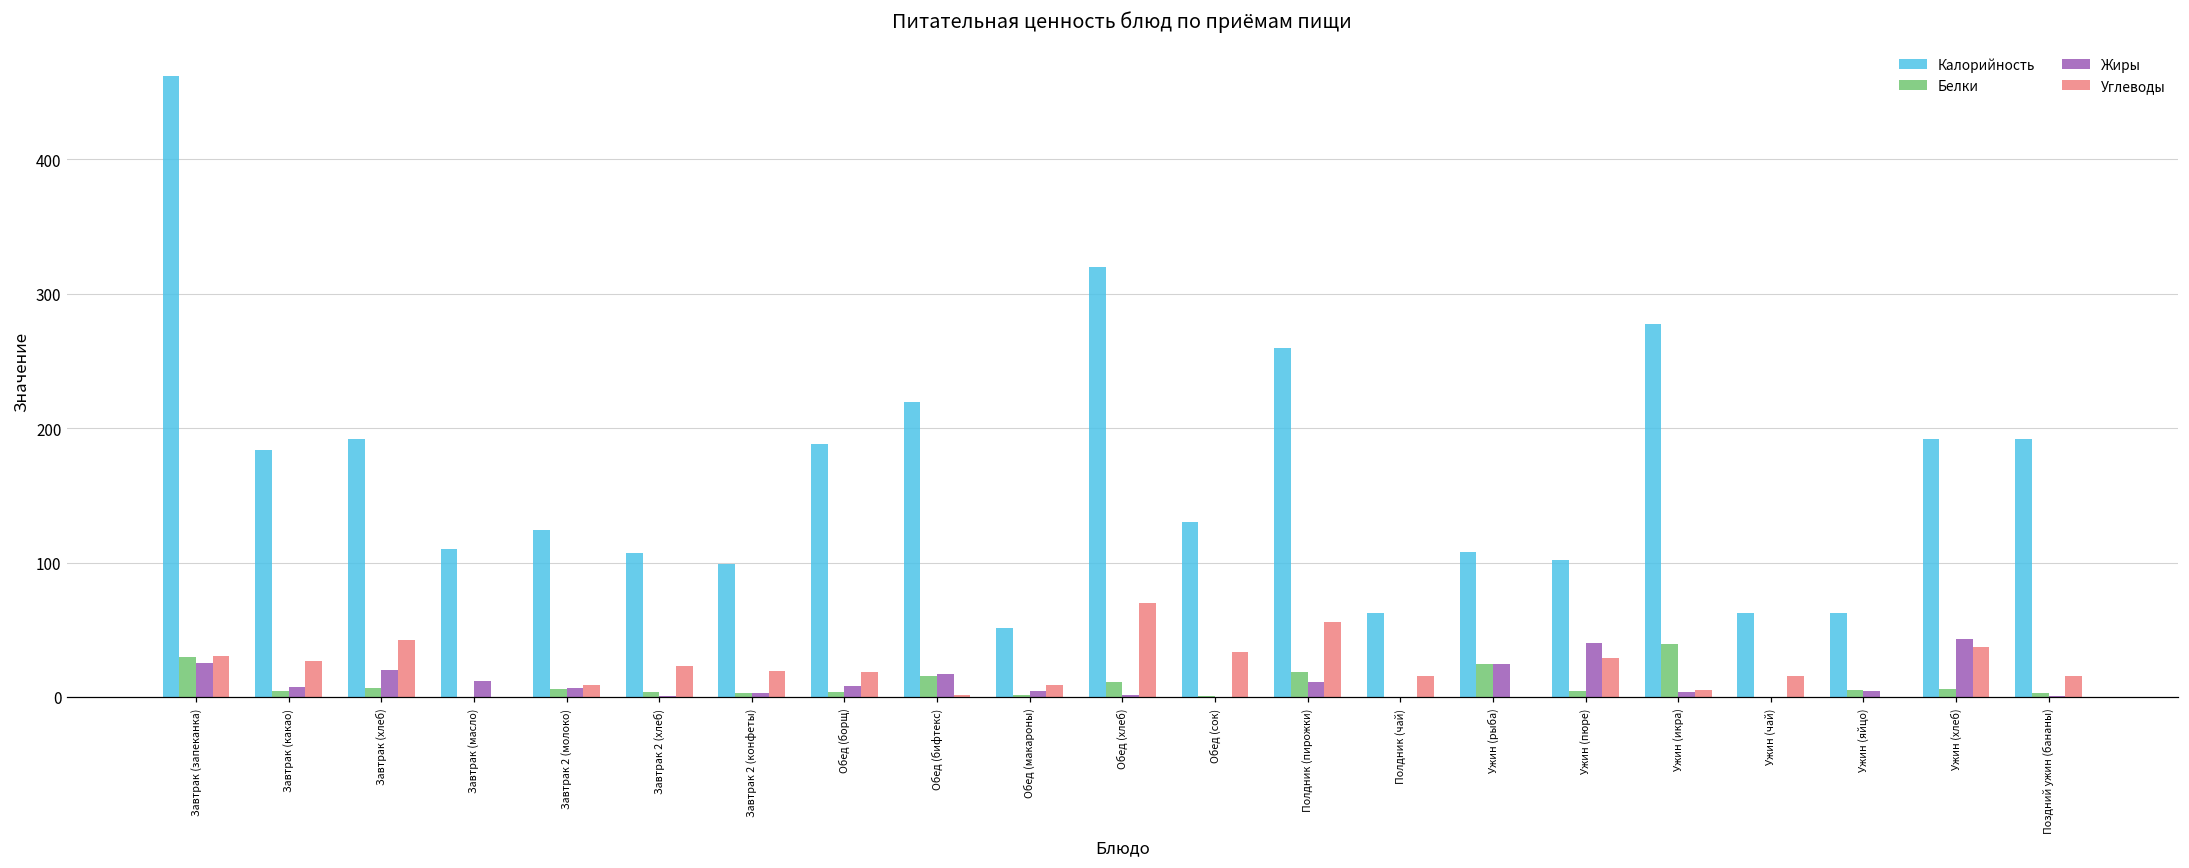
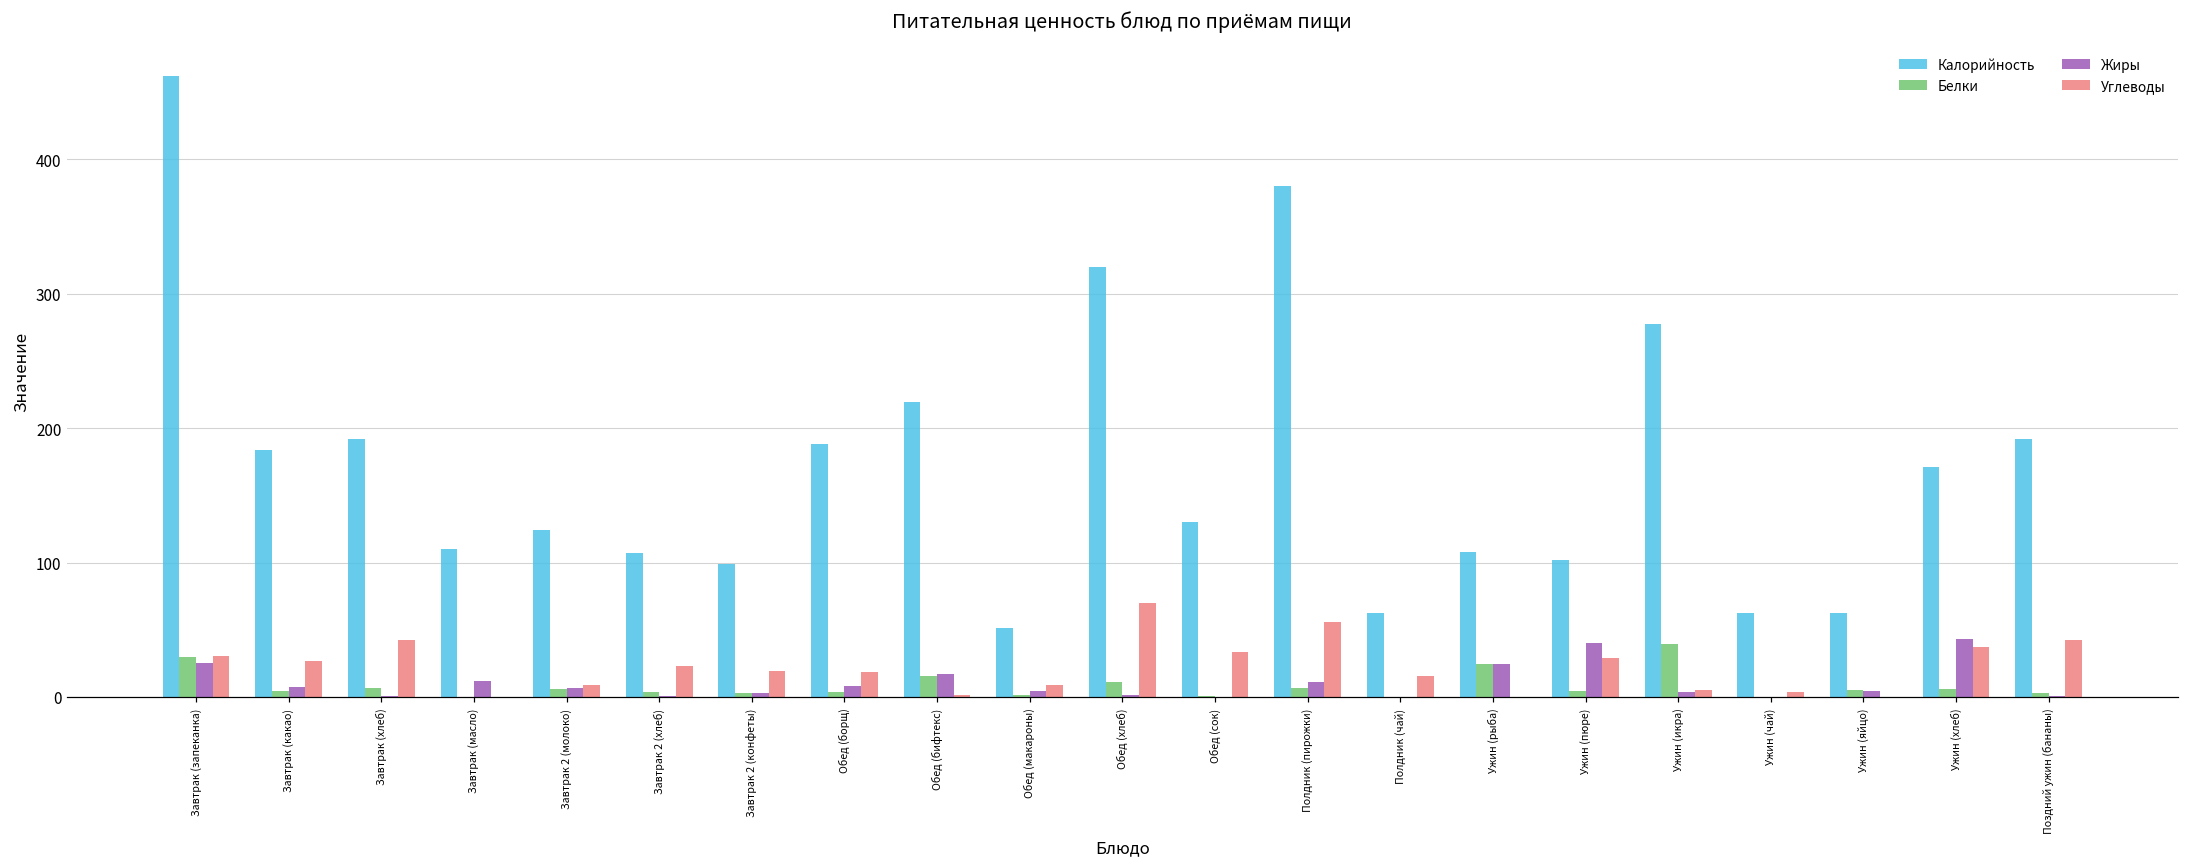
Жиры, Завтрак (хлеб): 20 -> 1
Калорийность, Полдник (пирожки): 259 -> 380
Белки, Полдник (пирожки): 19 -> 7
Углеводы, Ужин (чай): 15 -> 4
Калорийность, Ужин (хлеб): 192 -> 171
Углеводы, Поздний ужин (бананы): 15 -> 42
